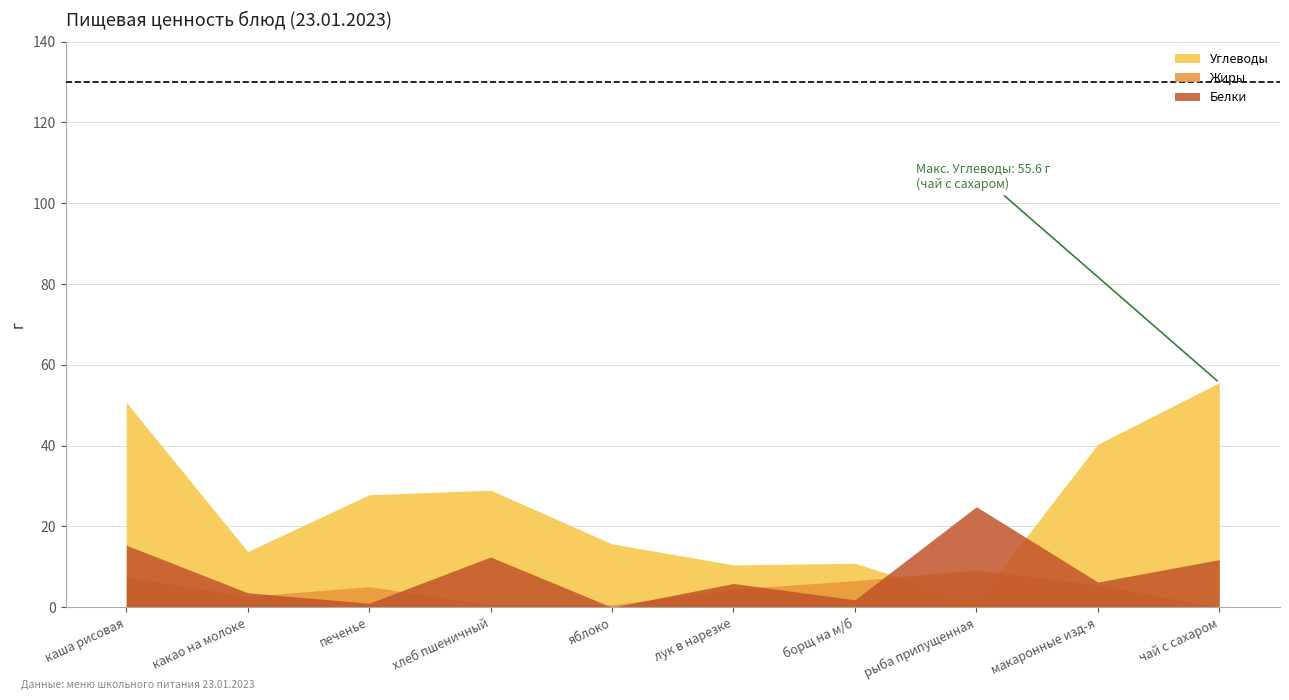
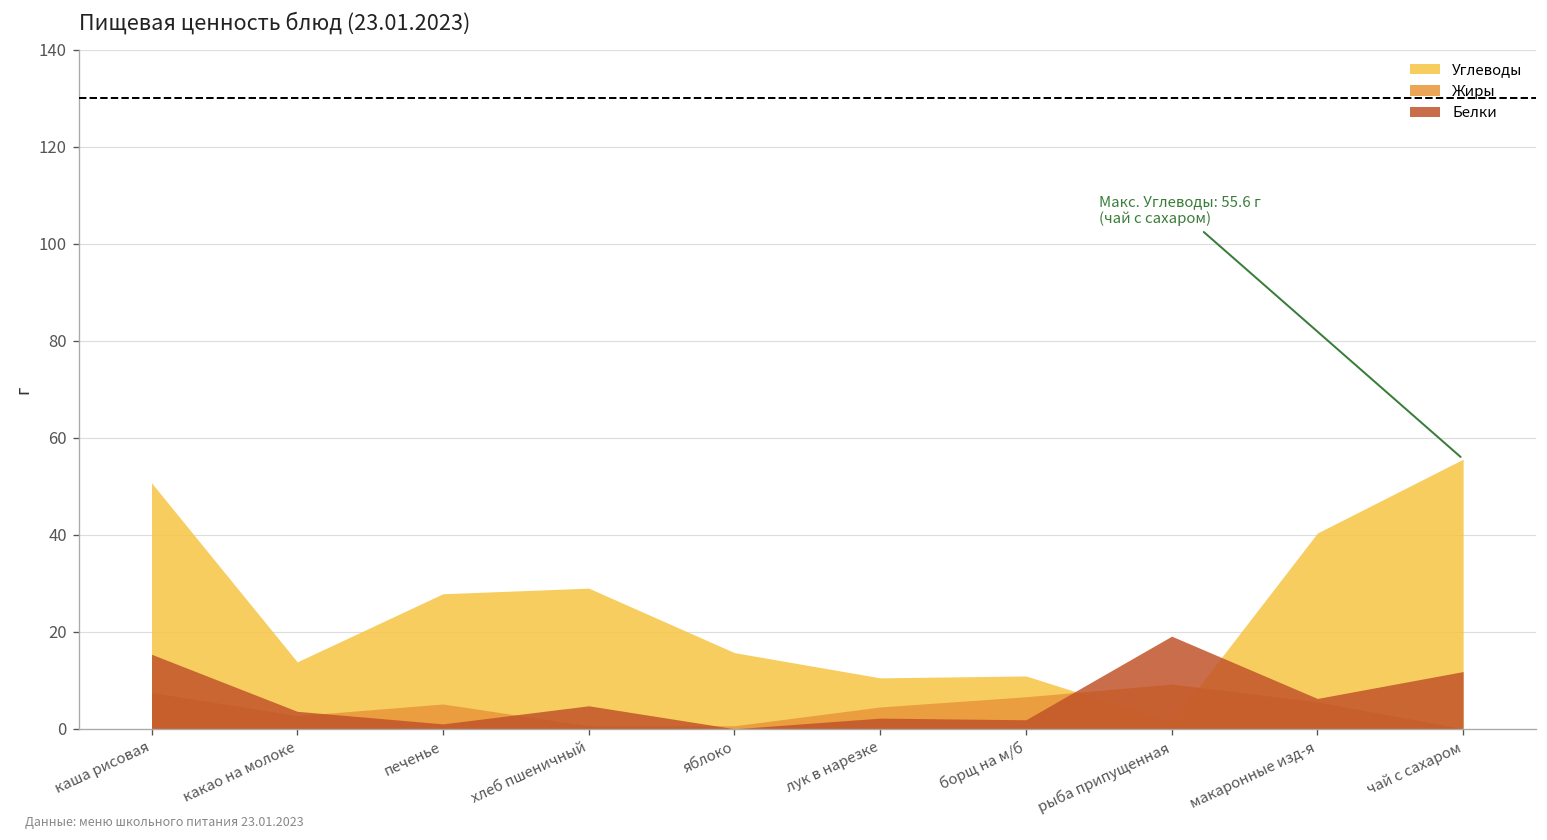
Белки, хлеб пшеничный: 12 -> 5
Белки, лук в нарезке: 6 -> 2
Белки, рыба припущенная: 25 -> 19
